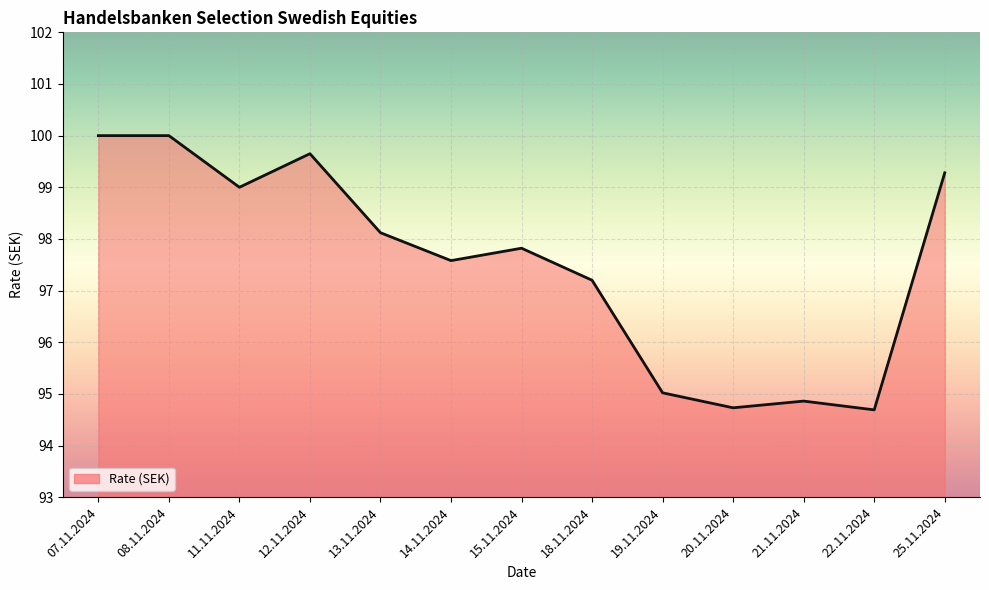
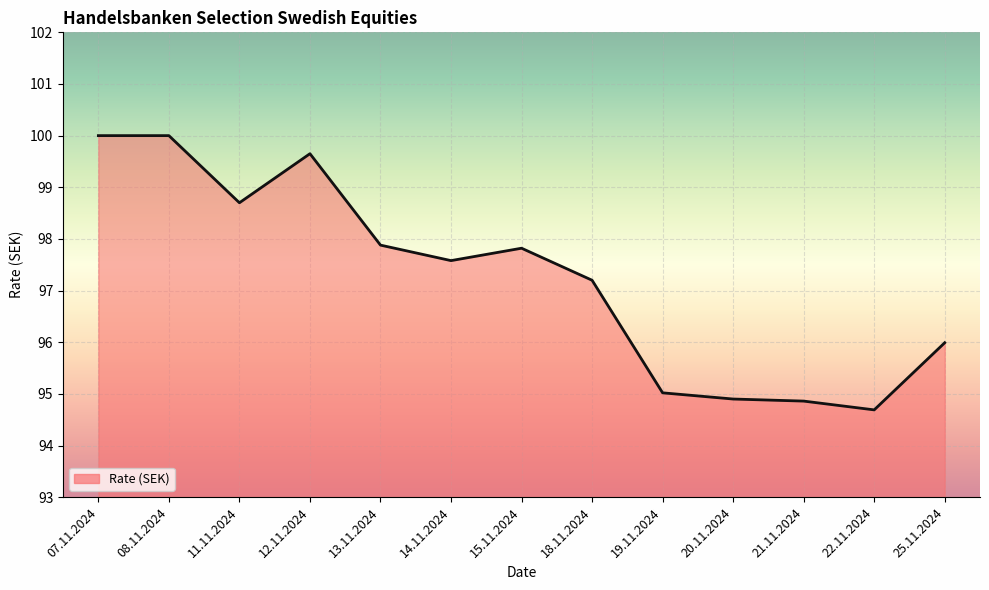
11.11.2024: 99.0 -> 98.7
13.11.2024: 98.1 -> 97.9
20.11.2024: 94.7 -> 94.9
25.11.2024: 99.3 -> 96.0
